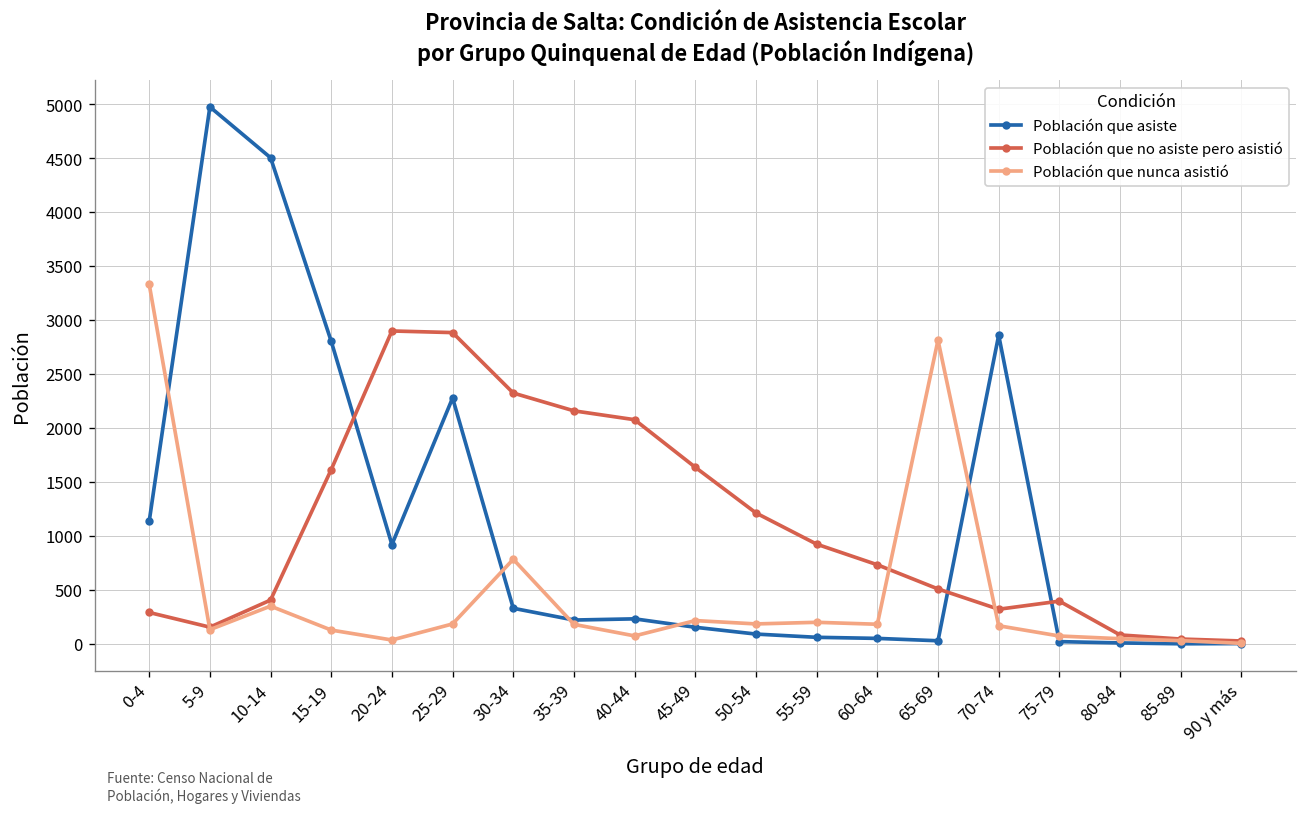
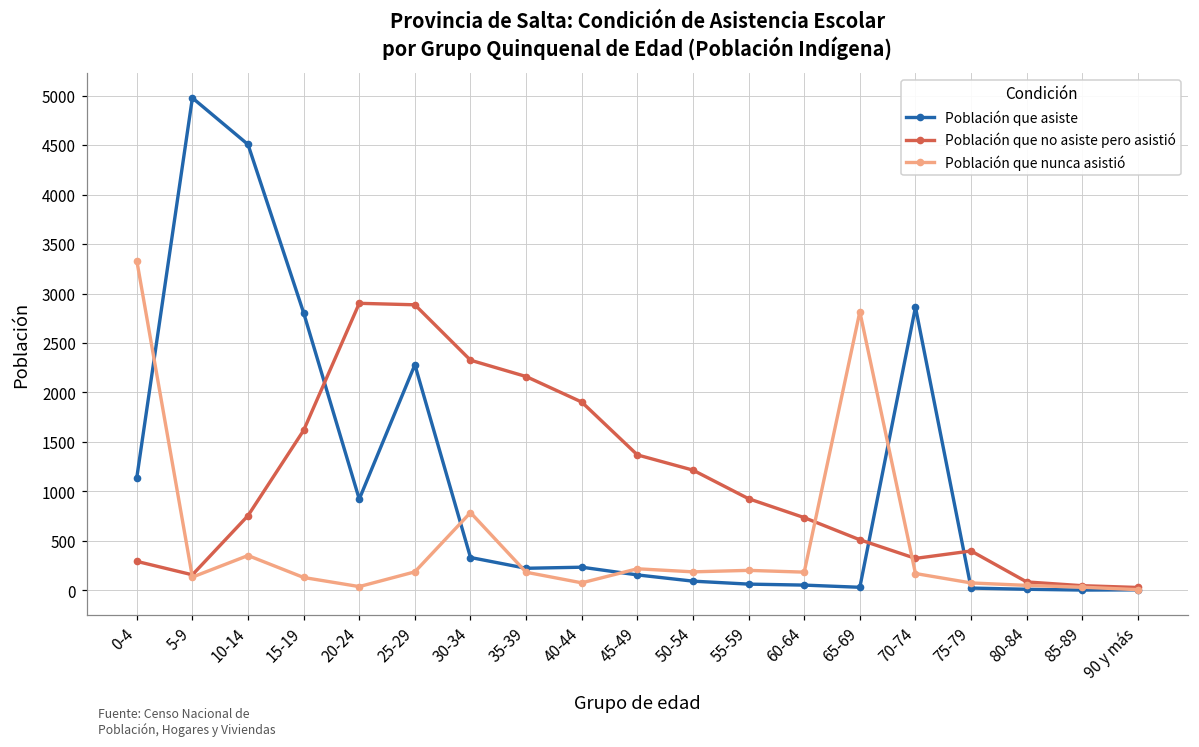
Población que no asiste pero asistió, 10-14: 400 -> 800
Población que no asiste pero asistió, 40-44: 2100 -> 1900
Población que no asiste pero asistió, 45-49: 1600 -> 1400
